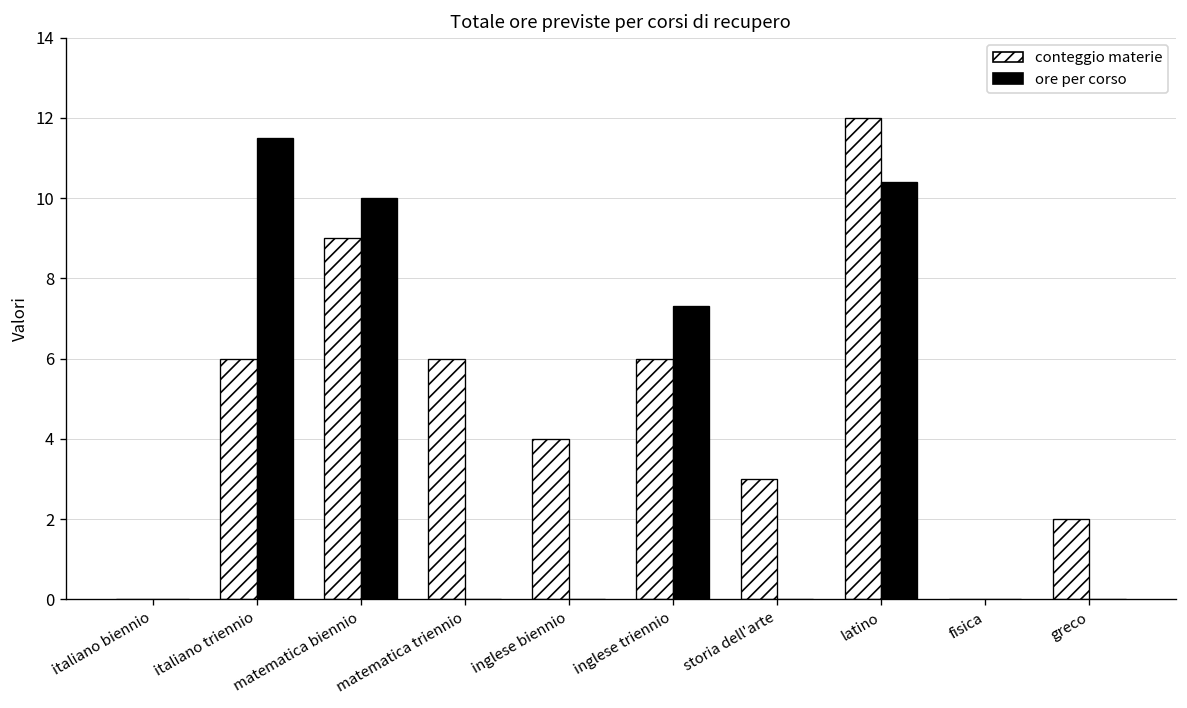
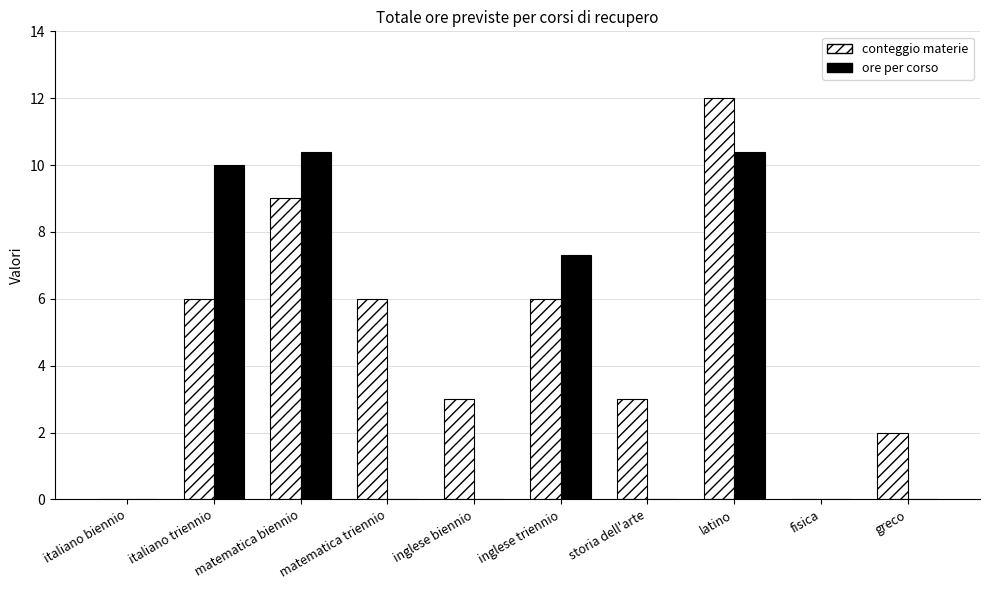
ore per corso, italiano triennio: 11.5 -> 10.0
ore per corso, matematica biennio: 10.0 -> 10.4
conteggio materie, inglese biennio: 4 -> 3
